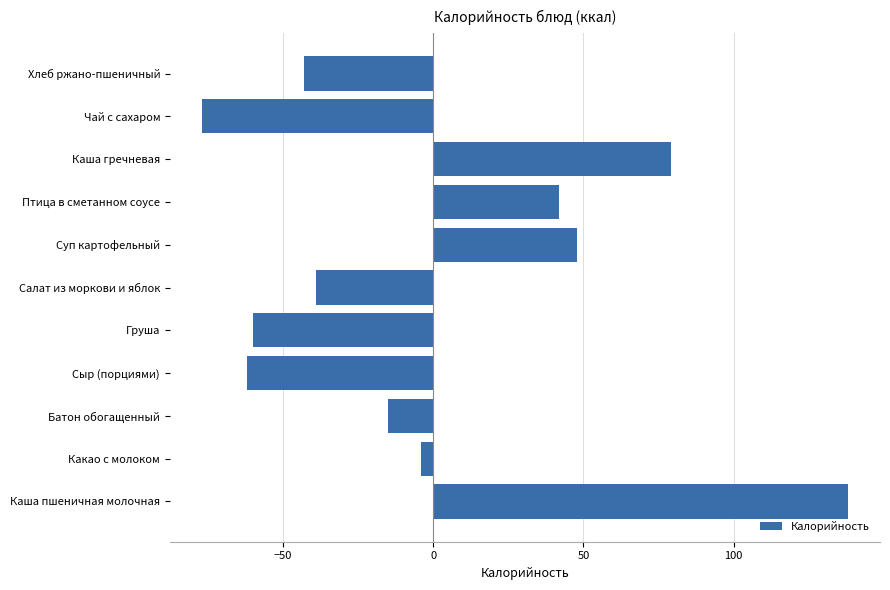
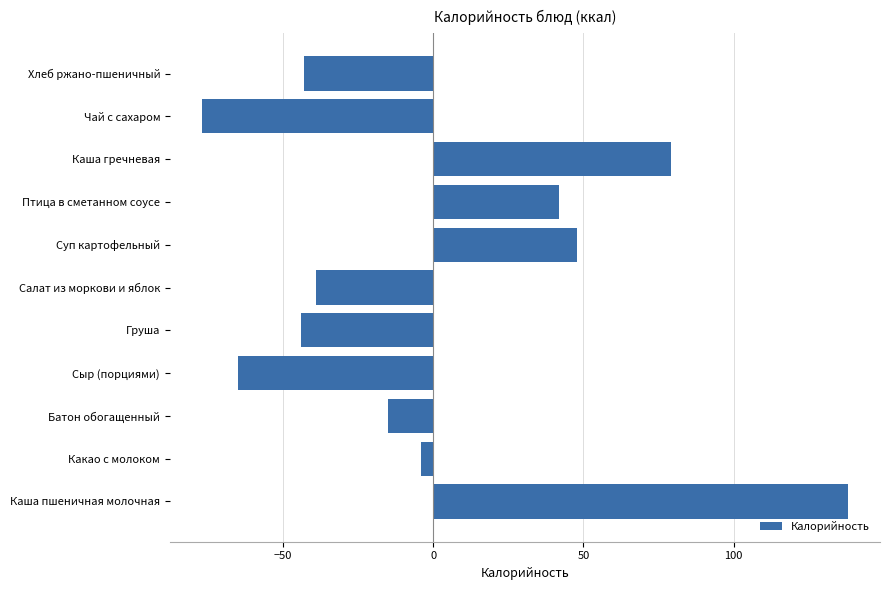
Груша: -60 -> -44
Сыр (порциями): -62 -> -65
